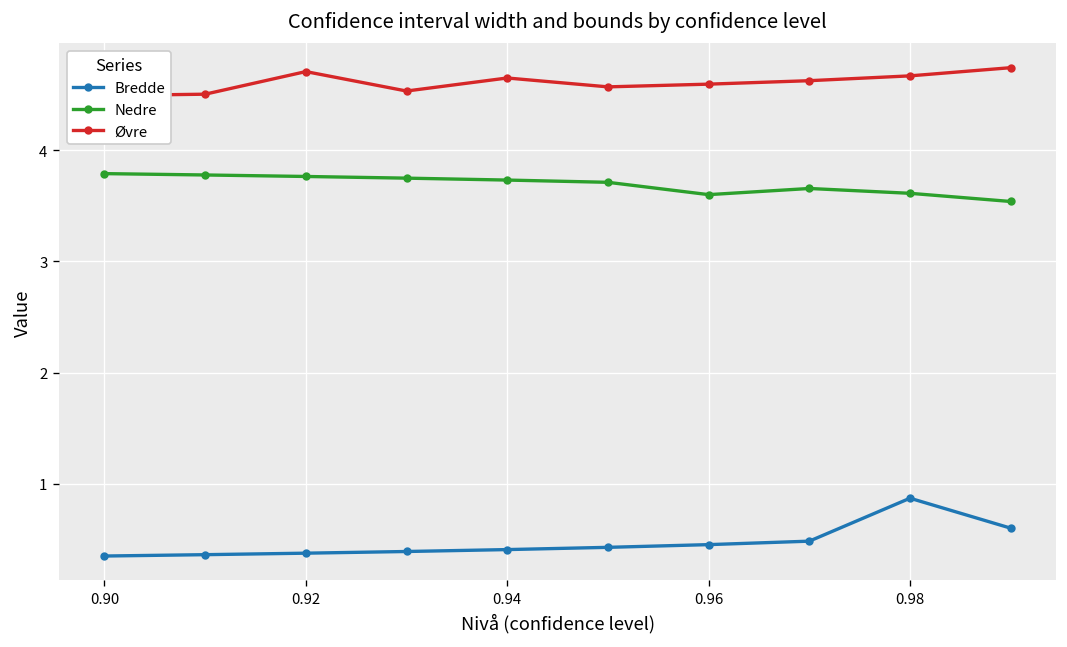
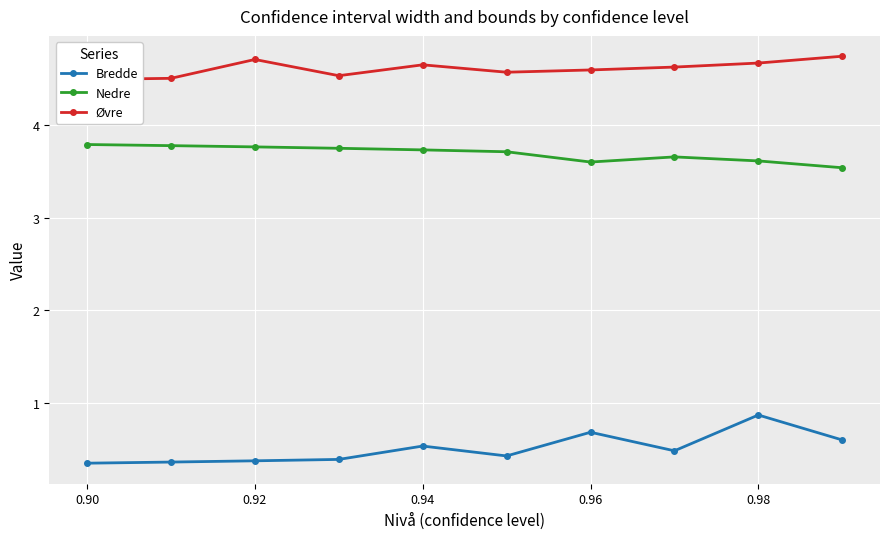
Bredde, 0.94: 0.4 -> 0.5
Bredde, 0.96: 0.5 -> 0.7
